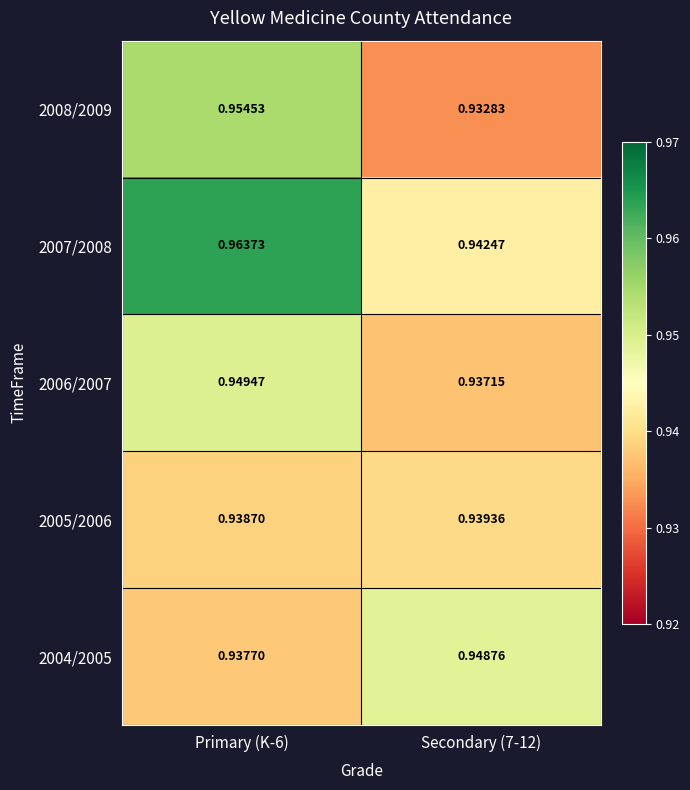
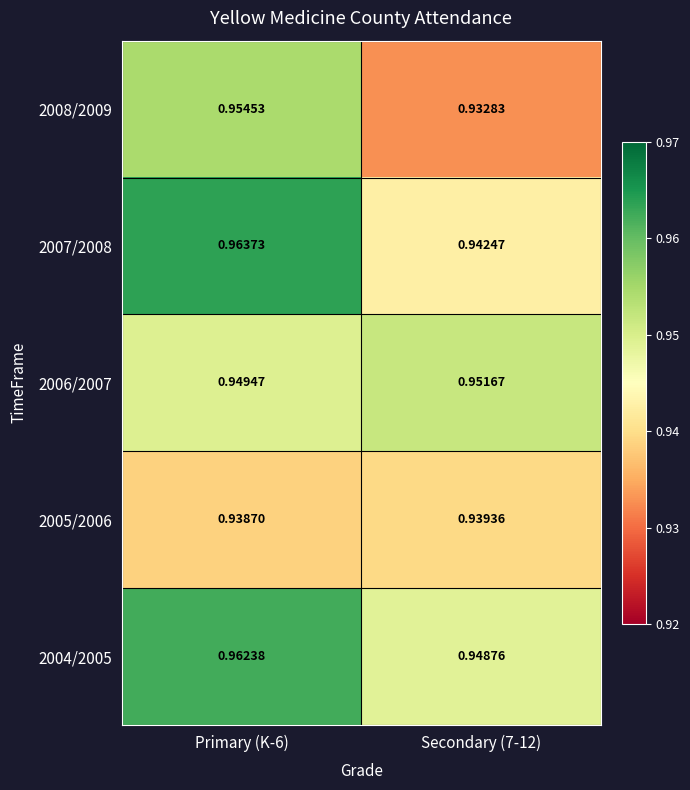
2006/2007, Secondary (7-12): 0.93715 -> 0.95167
2004/2005, Primary (K-6): 0.93770 -> 0.96238
